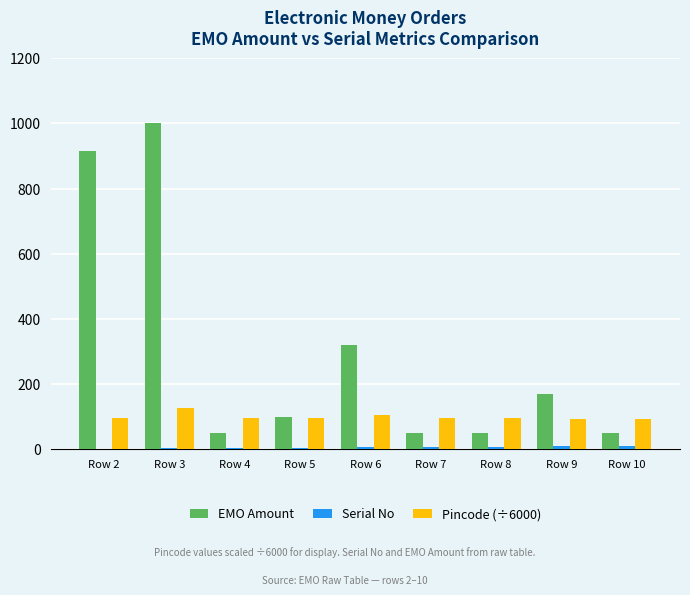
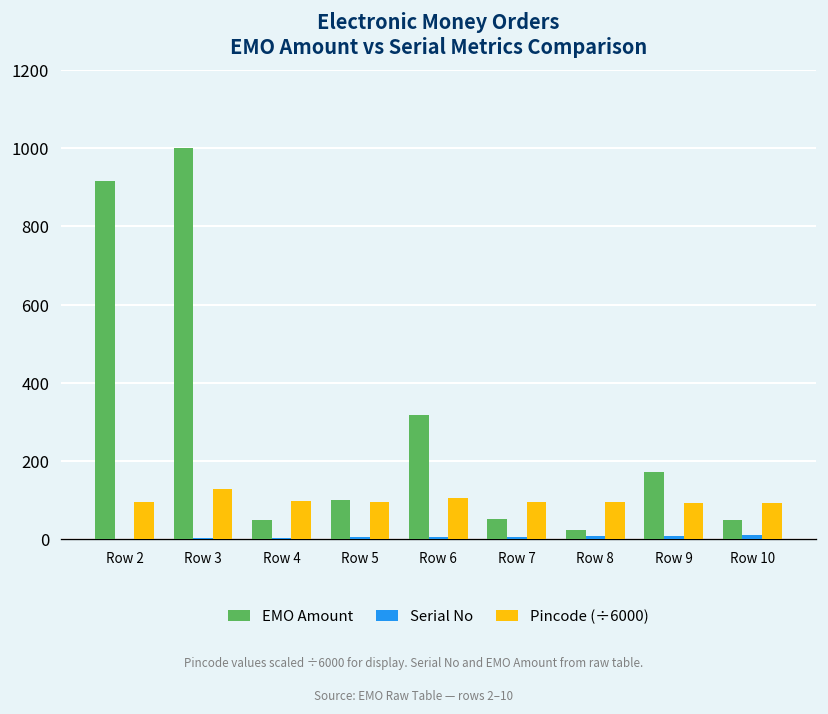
EMO Amount, Row 8: 50 -> 20
